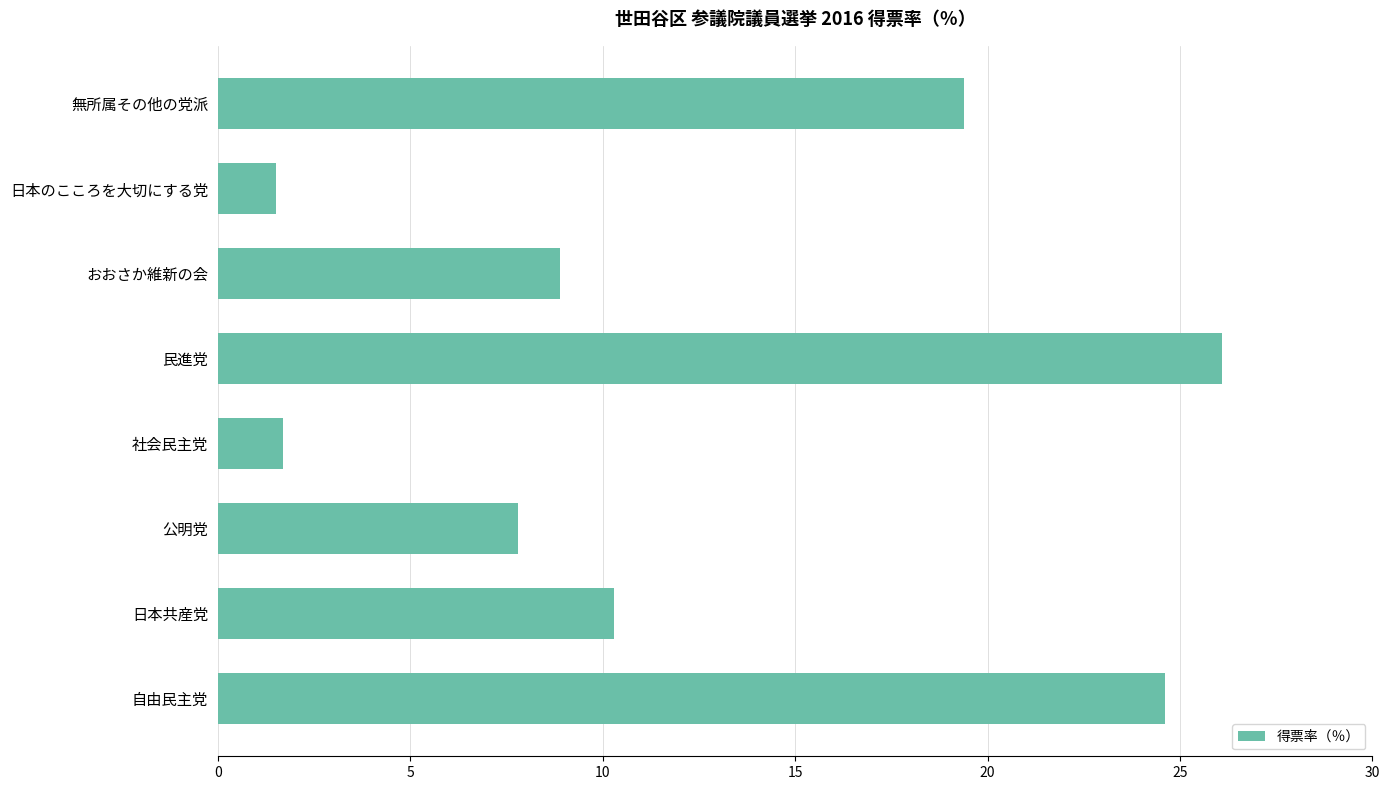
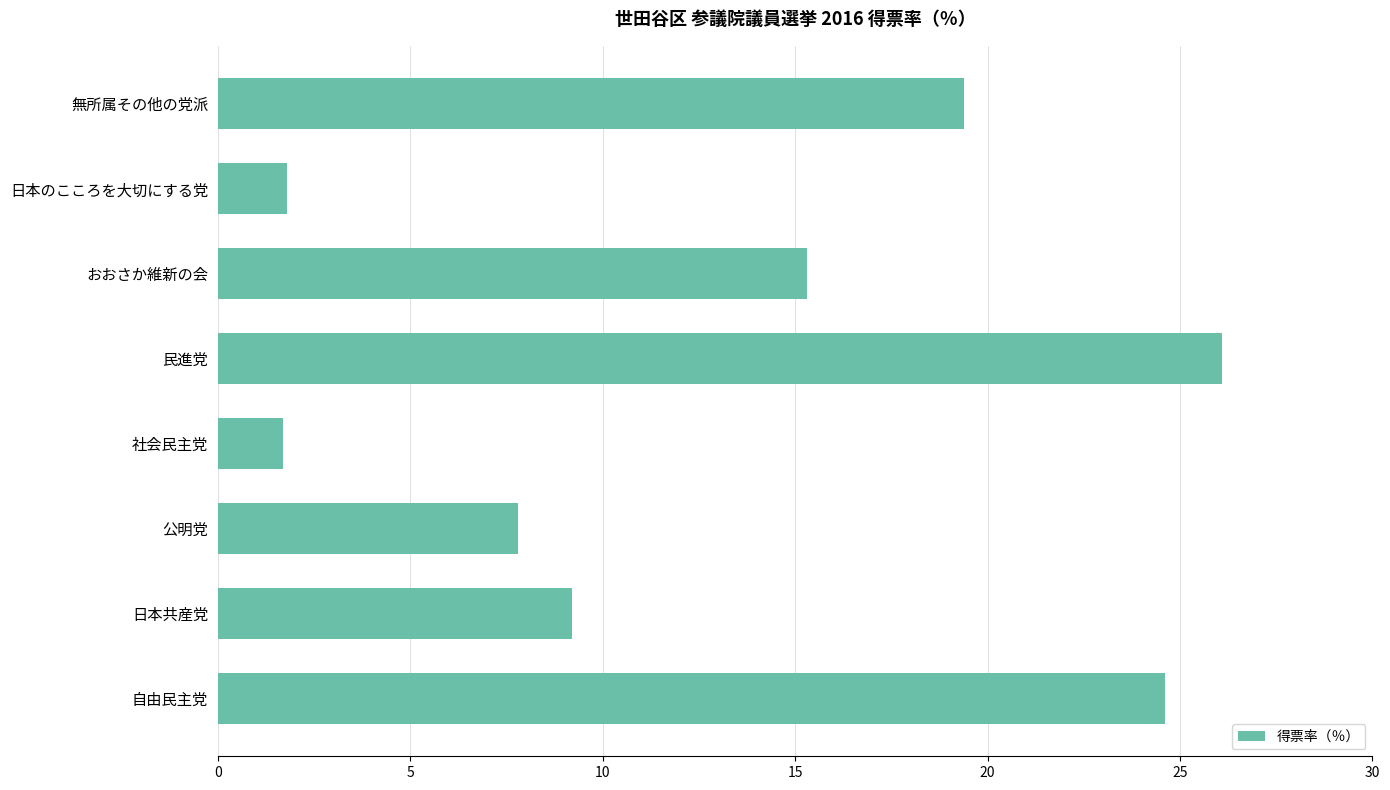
日本のこころを大切にする党: 1.5 -> 1.8
おおさか維新の会: 8.9 -> 15.3
日本共産党: 10.3 -> 9.2
